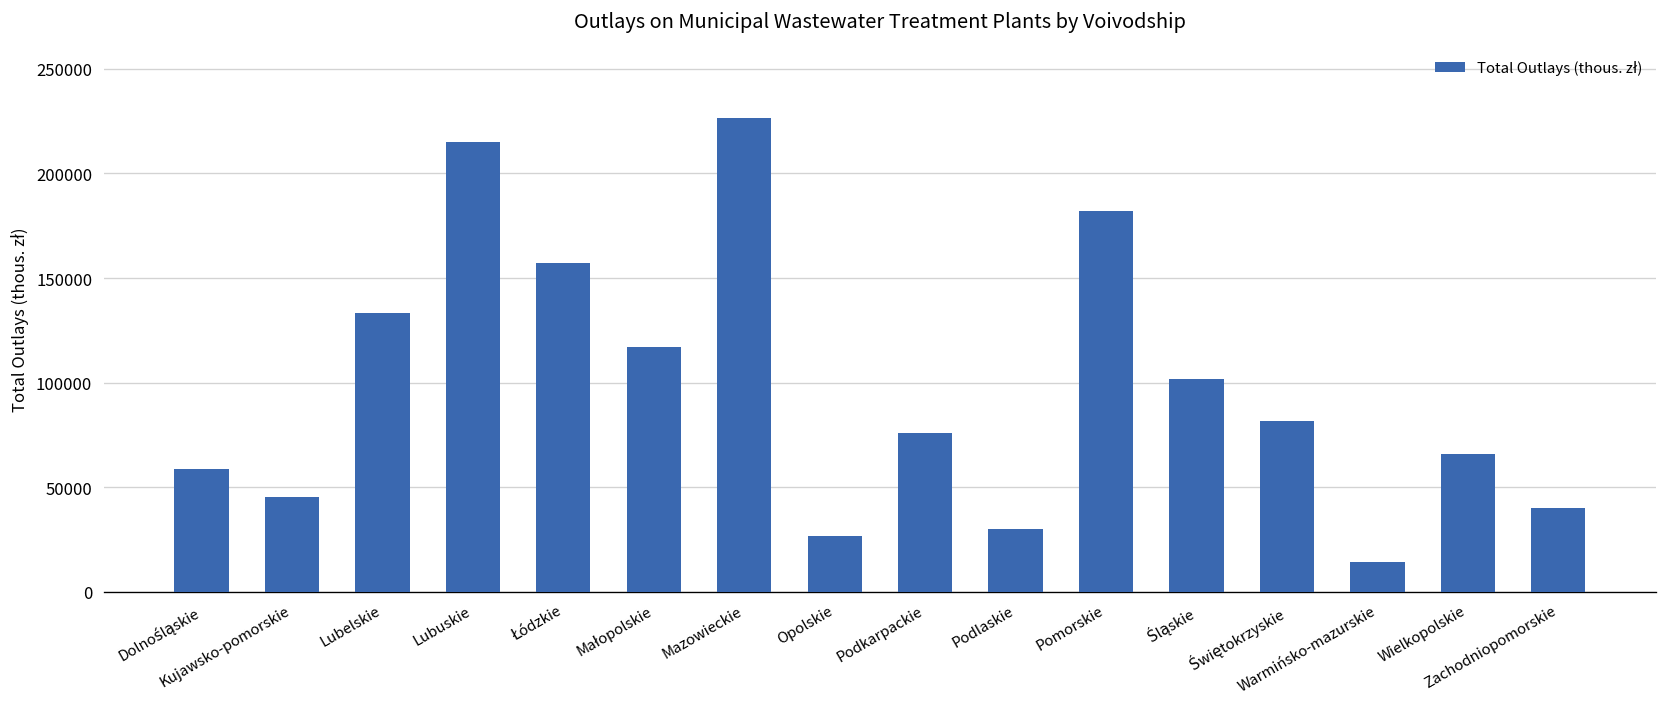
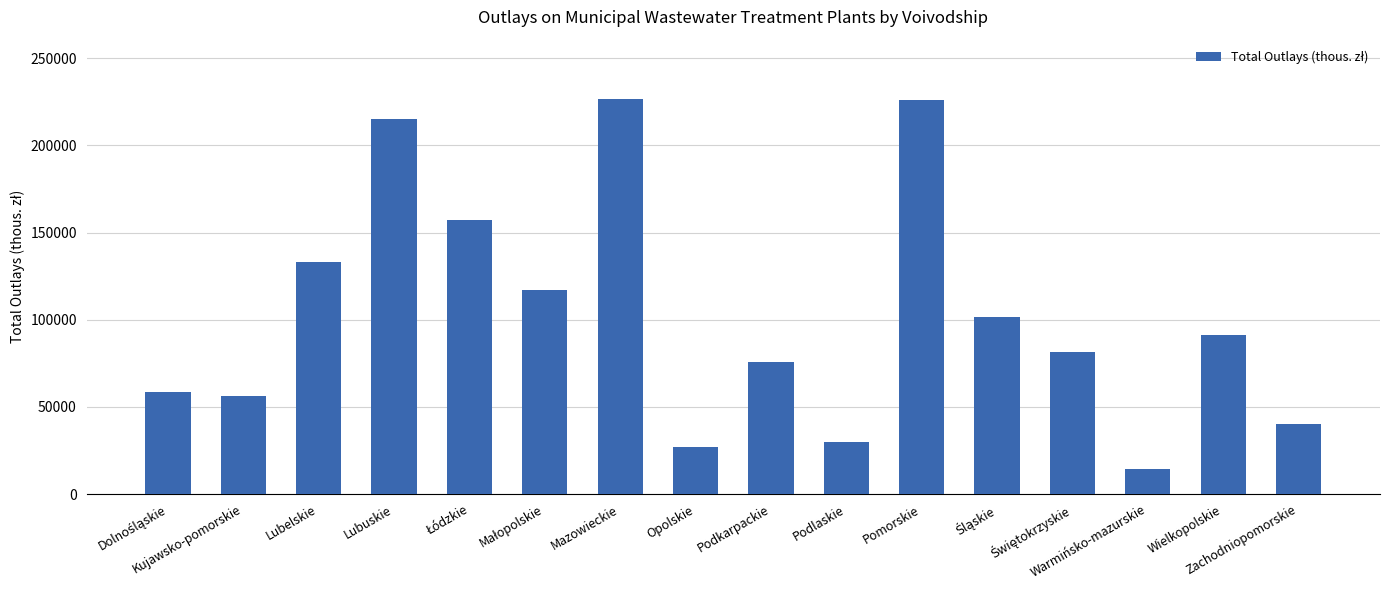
Kujawsko-pomorskie: 45000 -> 56000
Pomorskie: 182000 -> 226000
Wielkopolskie: 66000 -> 91000
